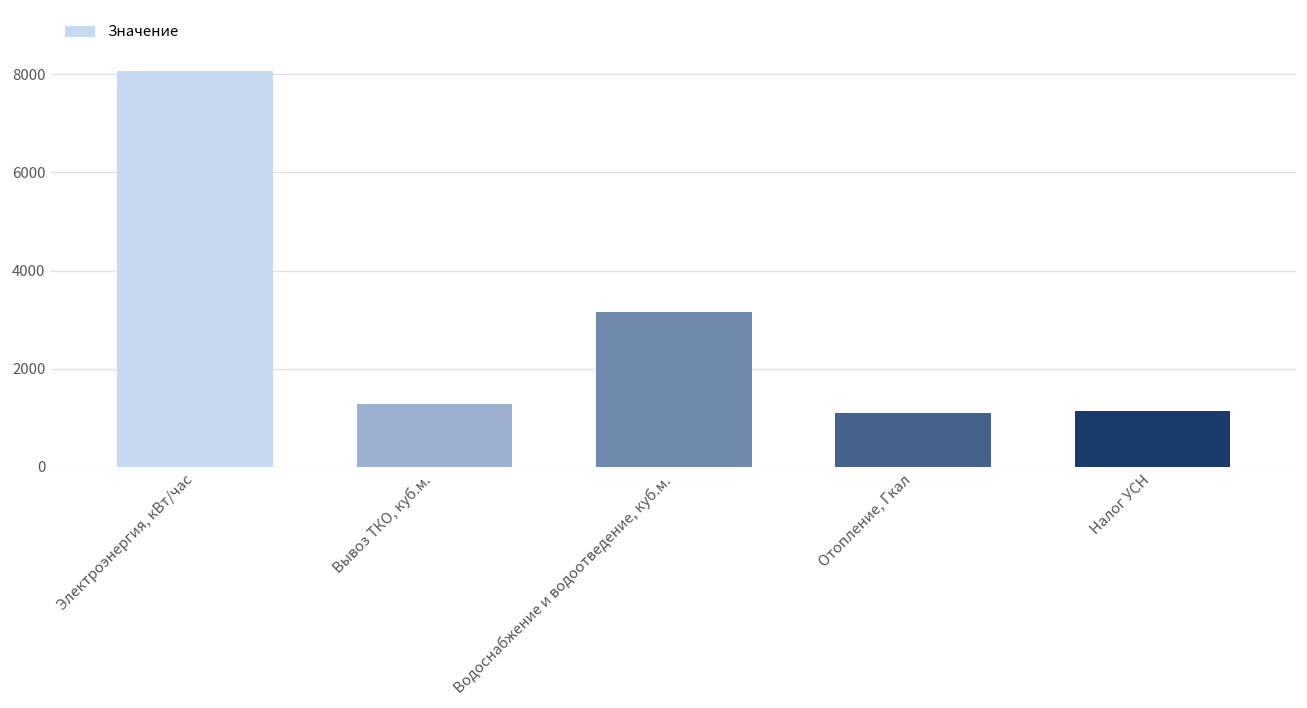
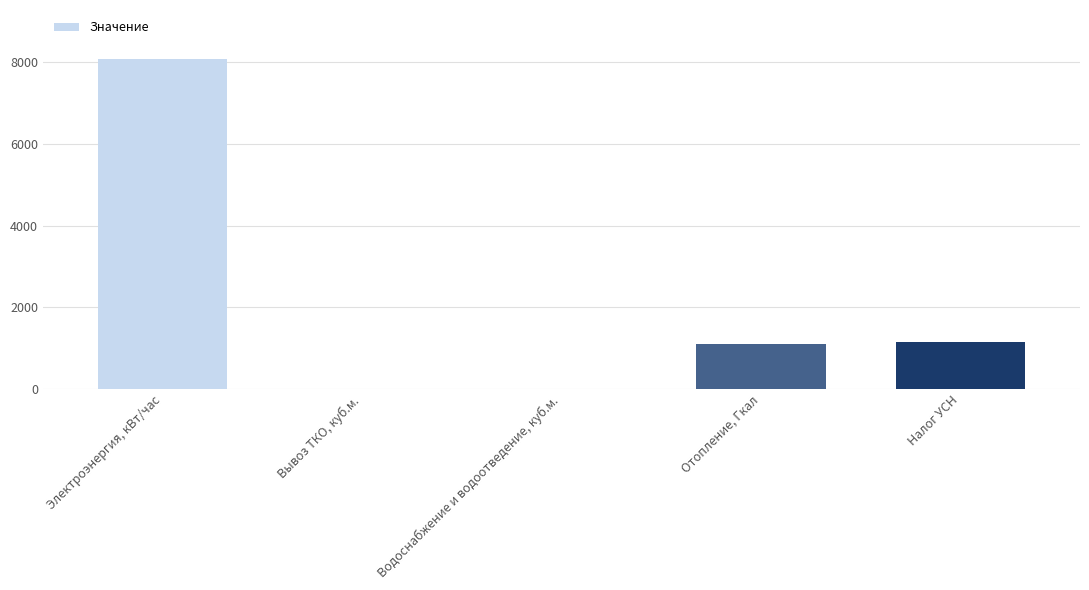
Вывоз ТКО, куб.м.: 1300 -> 0
Водоснабжение и водоотведение, куб.м.: 3200 -> 0
